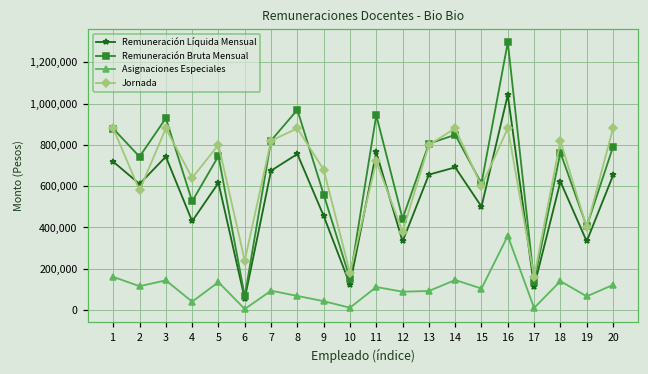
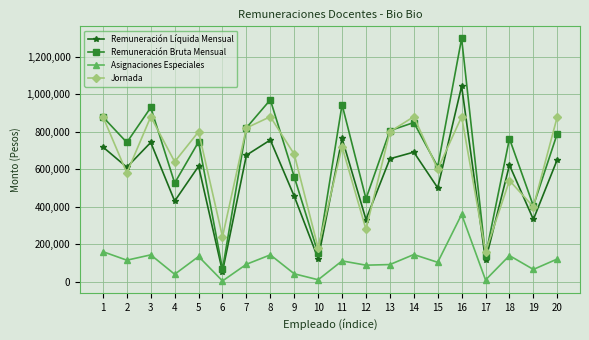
Asignaciones Especiales, 8: 70,000 -> 140,000
Jornada, 12: 380,000 -> 280,000
Jornada, 18: 820,000 -> 540,000
